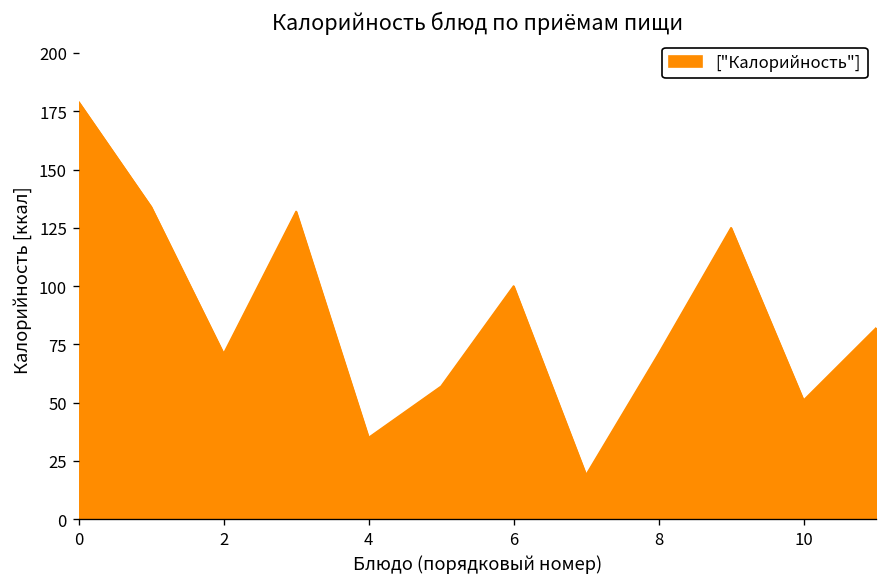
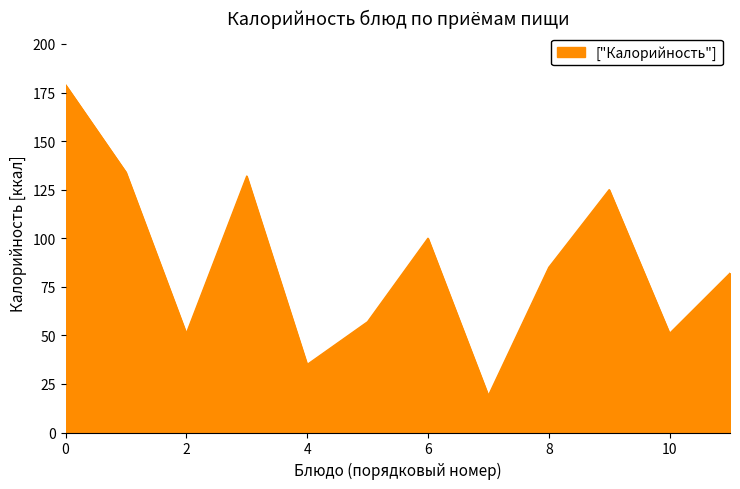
2: 71 -> 51
8: 71 -> 85
